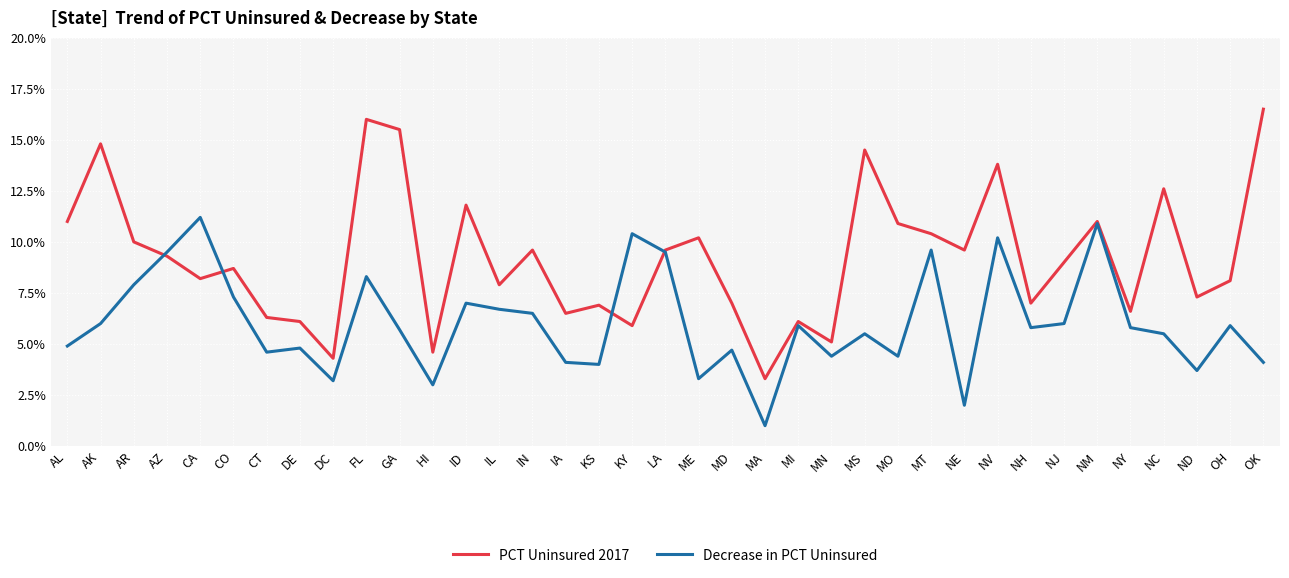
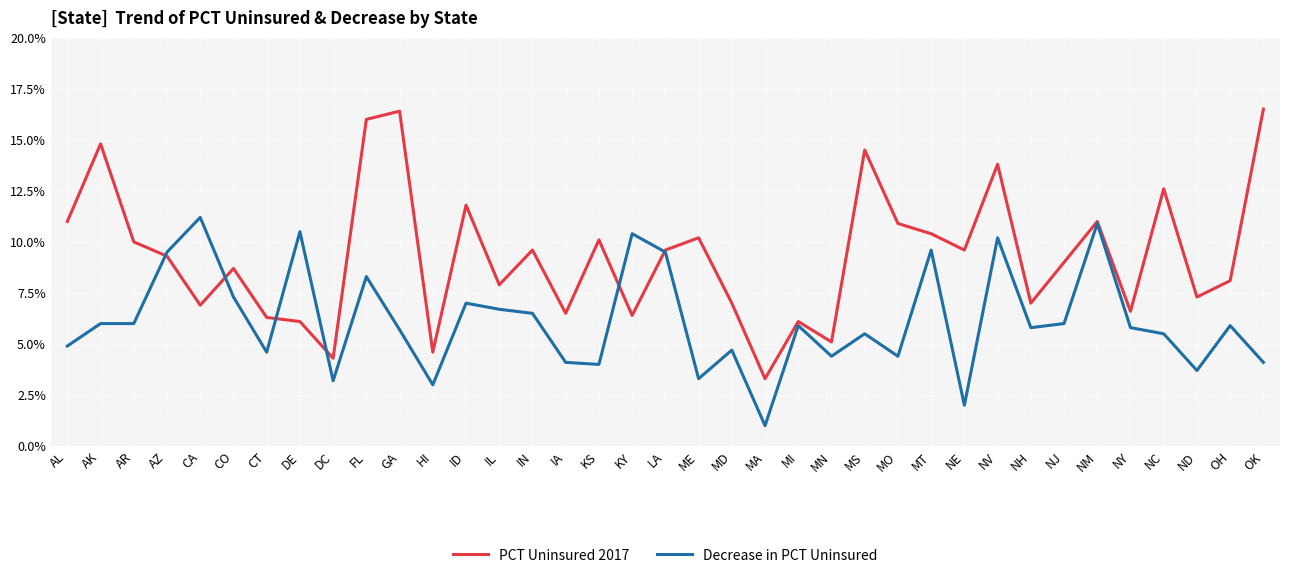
Decrease in PCT Uninsured, AR: 7.9% -> 6.0%
PCT Uninsured 2017, CA: 8.2% -> 6.9%
Decrease in PCT Uninsured, DE: 4.8% -> 10.5%
PCT Uninsured 2017, GA: 15.5% -> 16.4%
PCT Uninsured 2017, KS: 6.9% -> 10.1%
PCT Uninsured 2017, KY: 5.9% -> 6.4%
